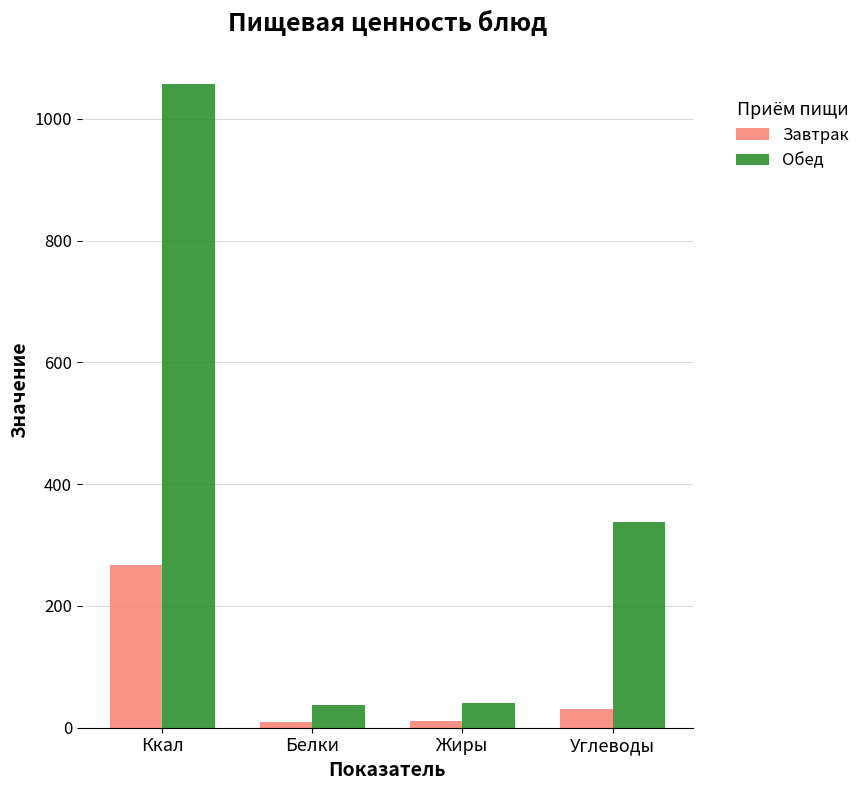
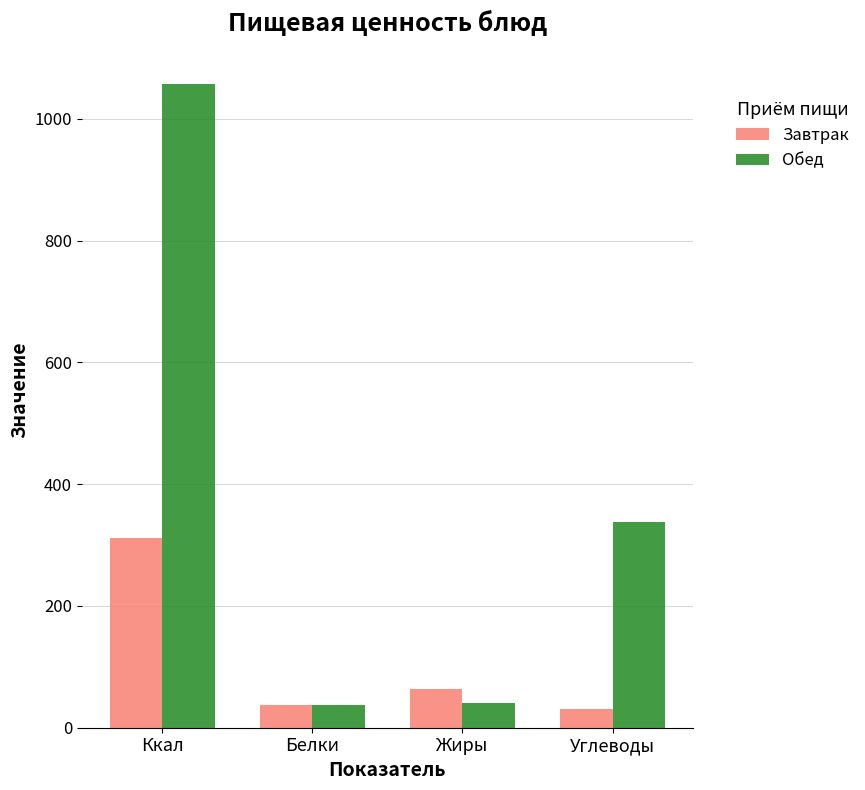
Завтрак, Ккал: 270 -> 310
Завтрак, Белки: 10 -> 40
Завтрак, Жиры: 10 -> 60
